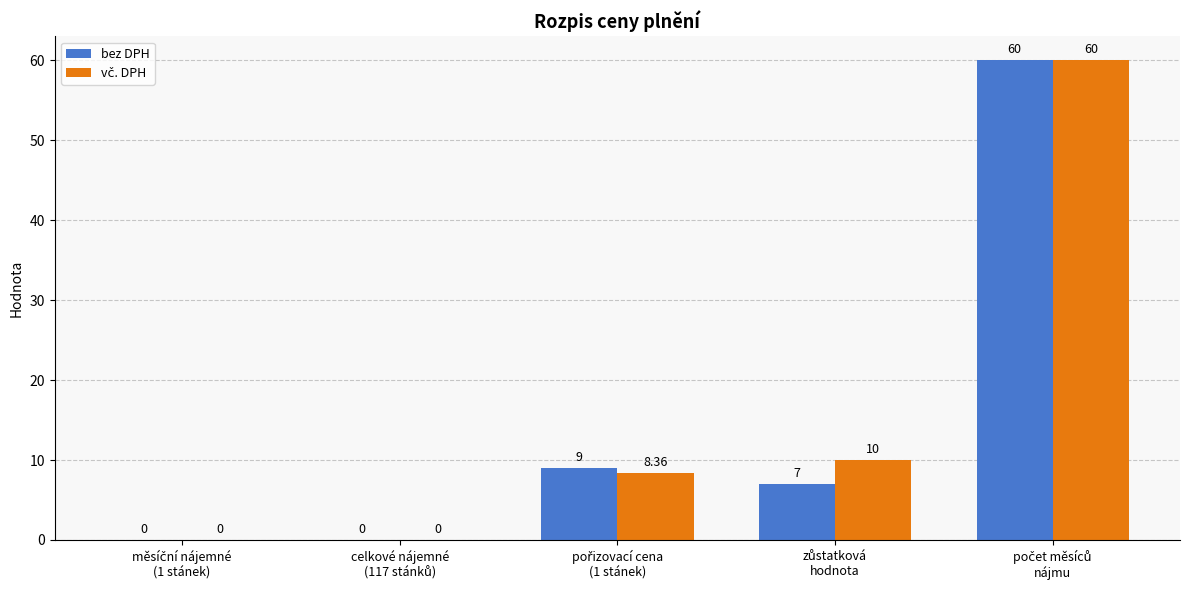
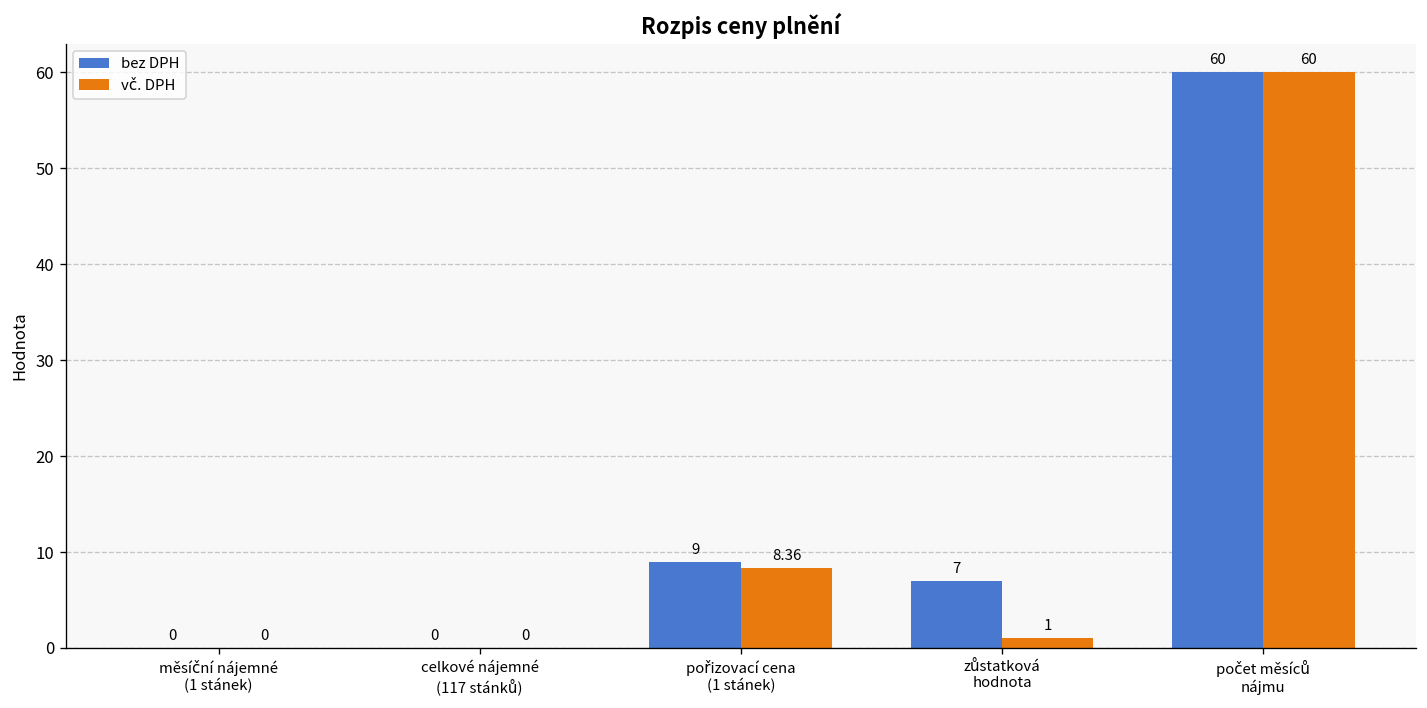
vč. DPH, zůstatková hodnota: 10 -> 1
